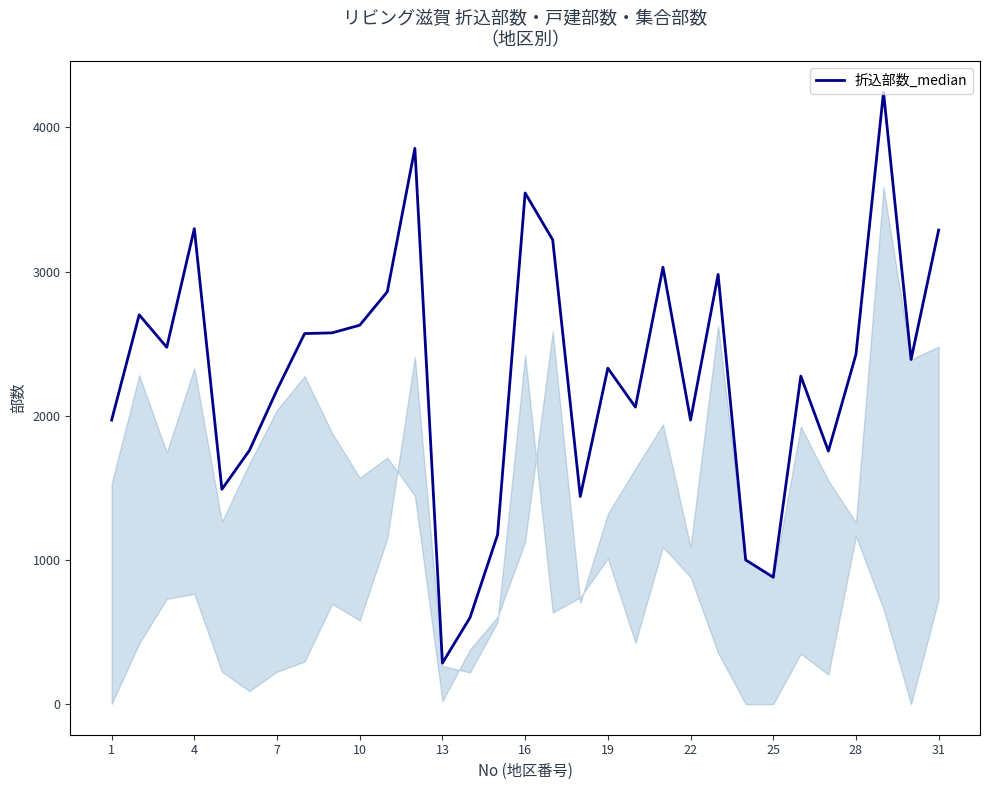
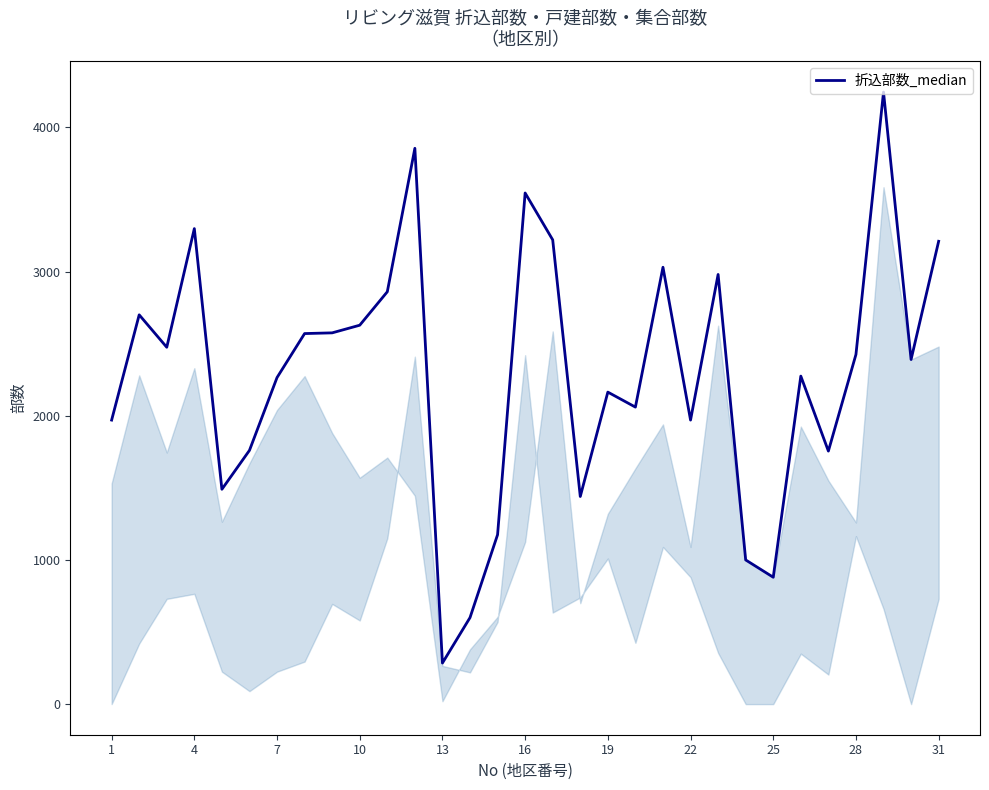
折込部数_median, 7: 2180 -> 2270
折込部数_median, 19: 2330 -> 2160
折込部数_median, 31: 3290 -> 3210
